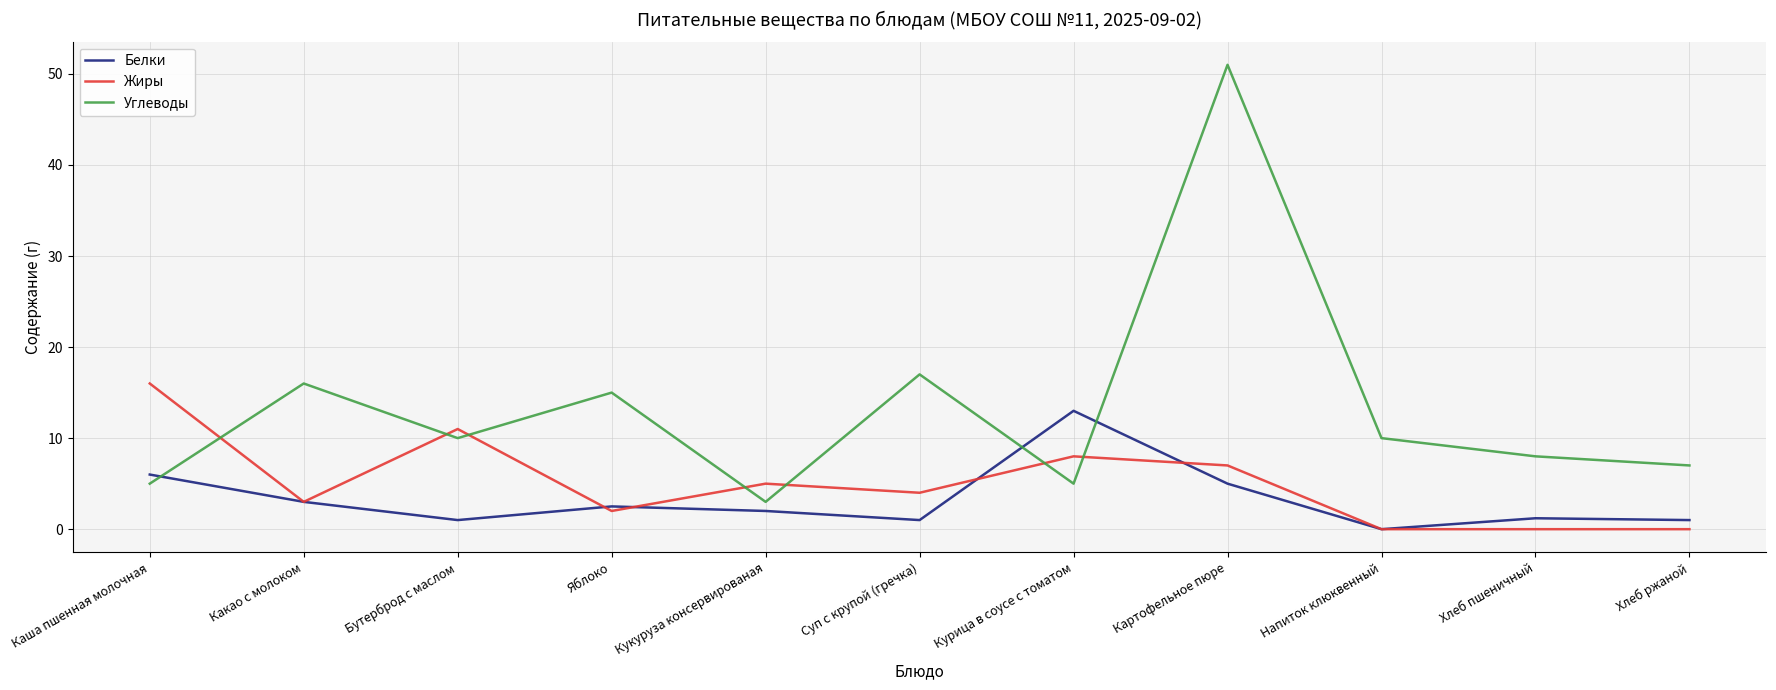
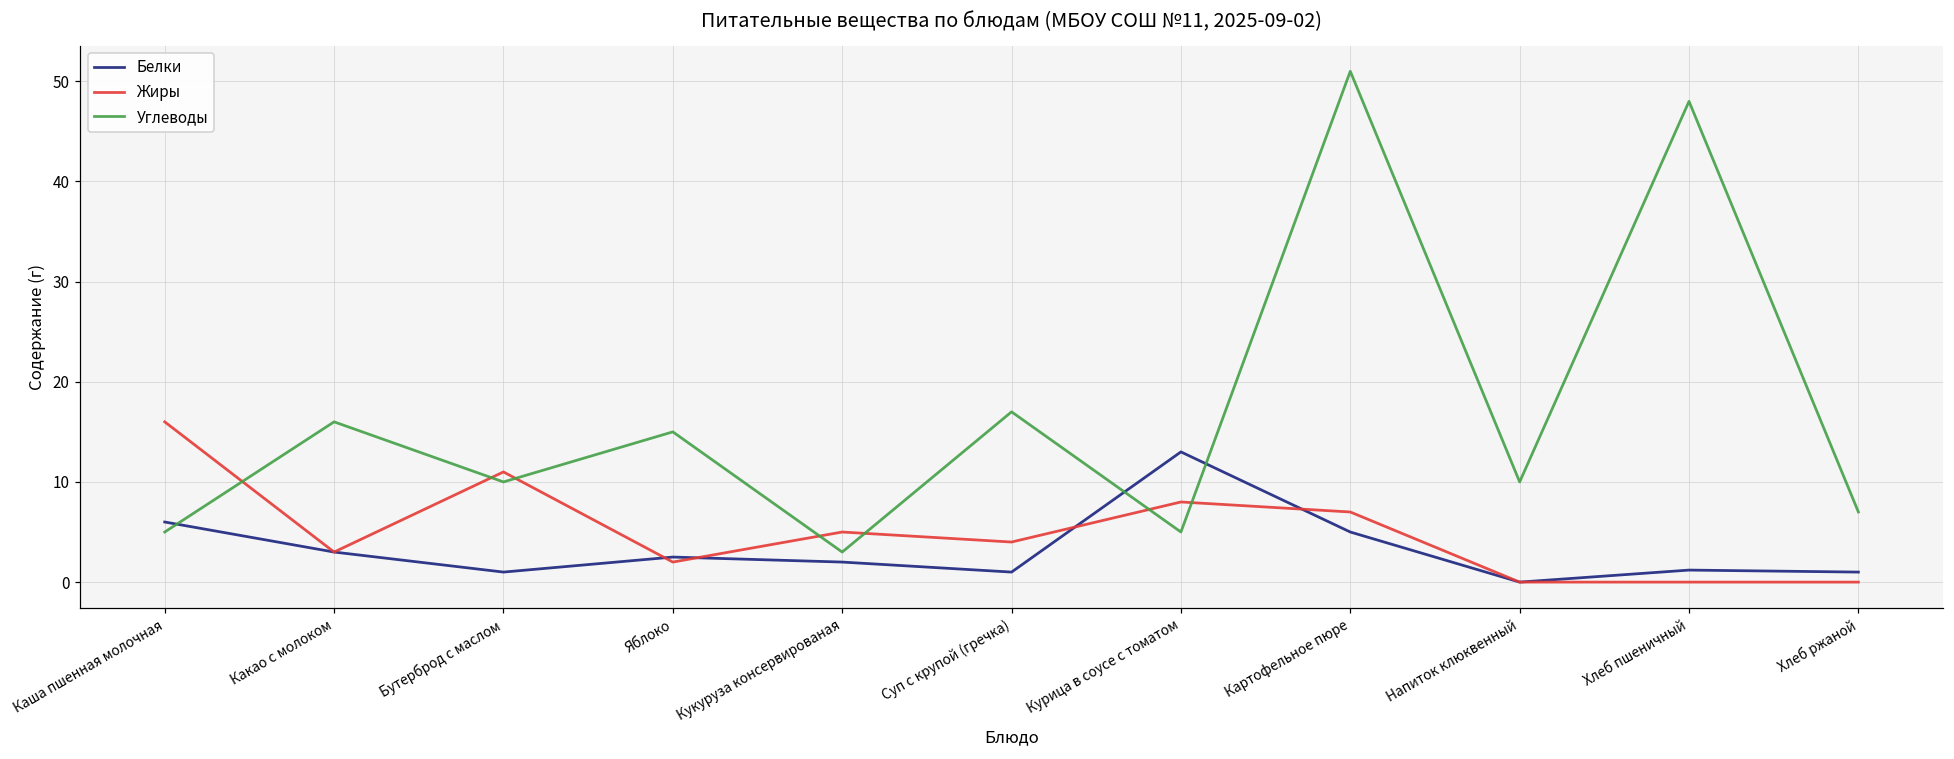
Углеводы, Хлеб пшеничный: 8 -> 48
